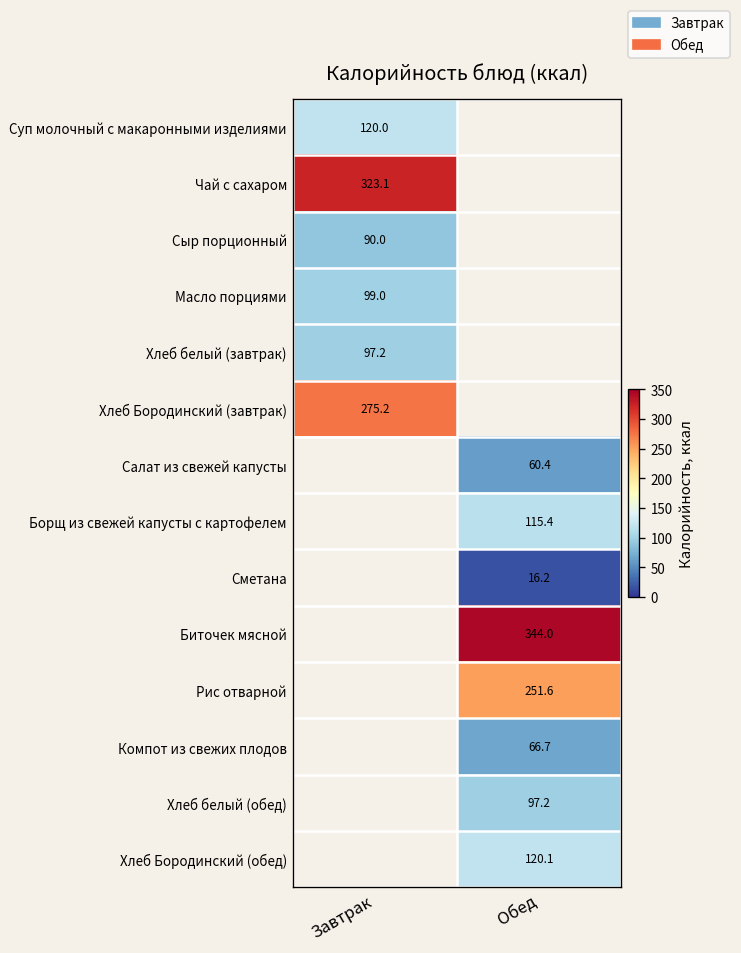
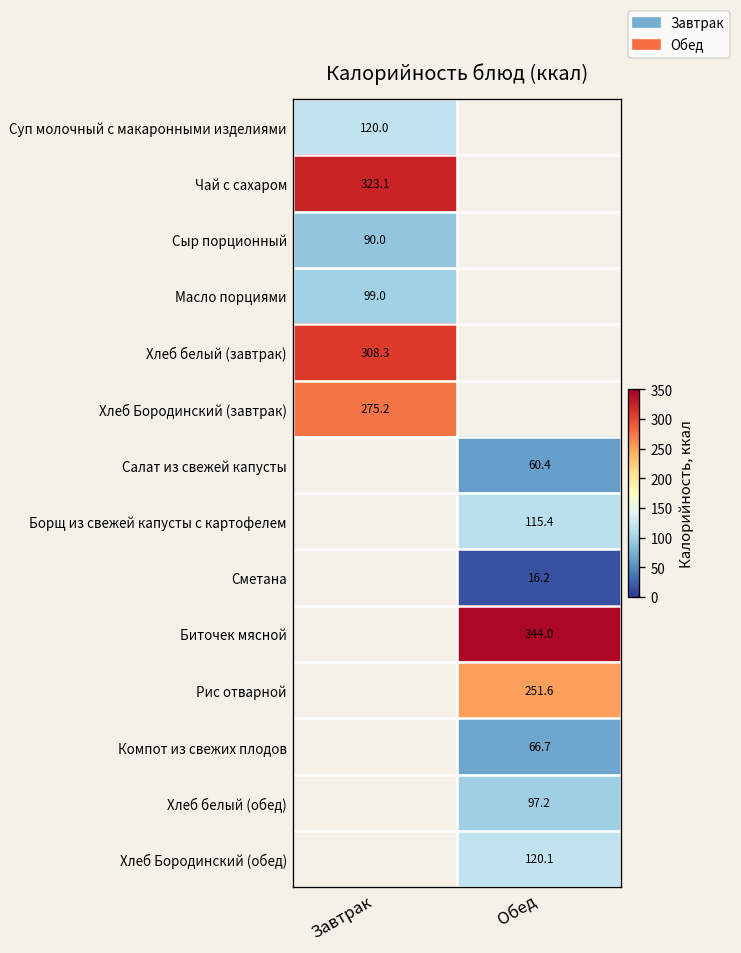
Хлеб белый (завтрак), Завтрак: 97.2 -> 308.3
